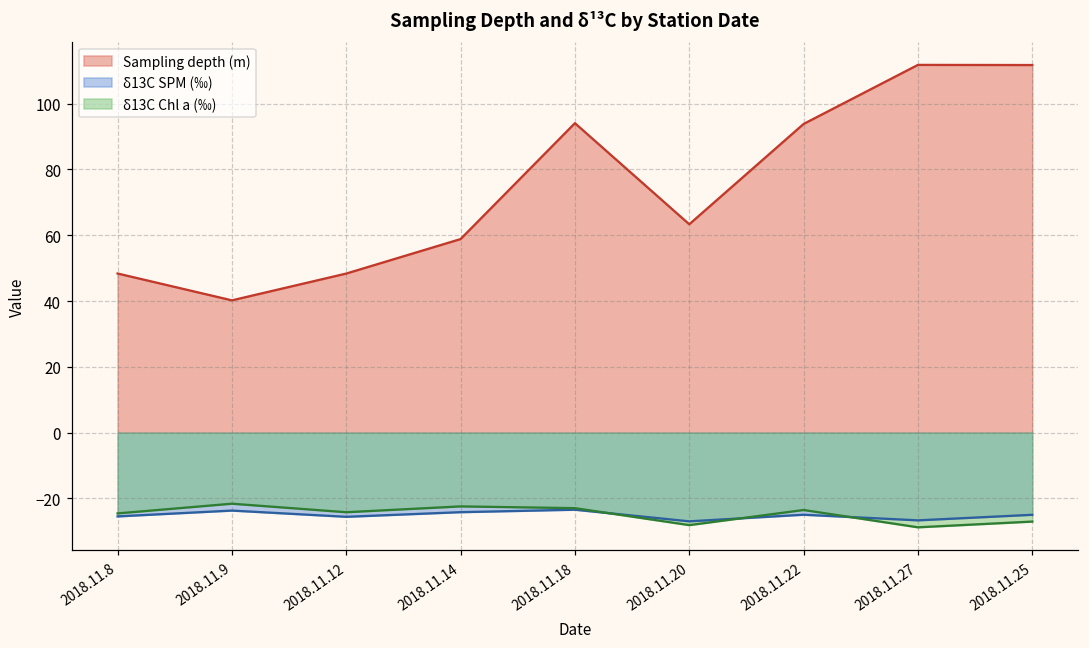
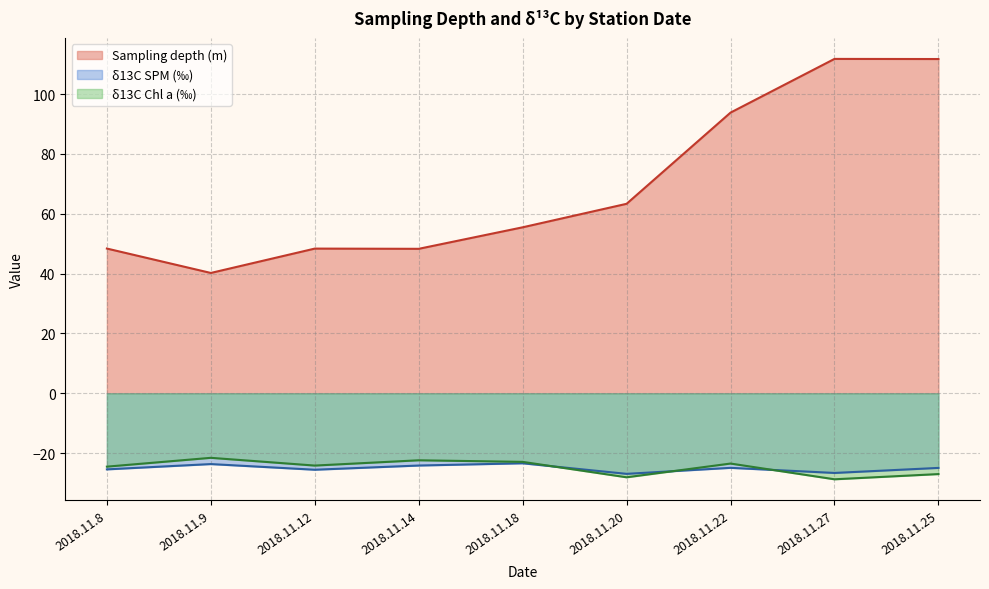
Sampling depth (m), 2018.11.14: 59 -> 48
Sampling depth (m), 2018.11.18: 94 -> 55
